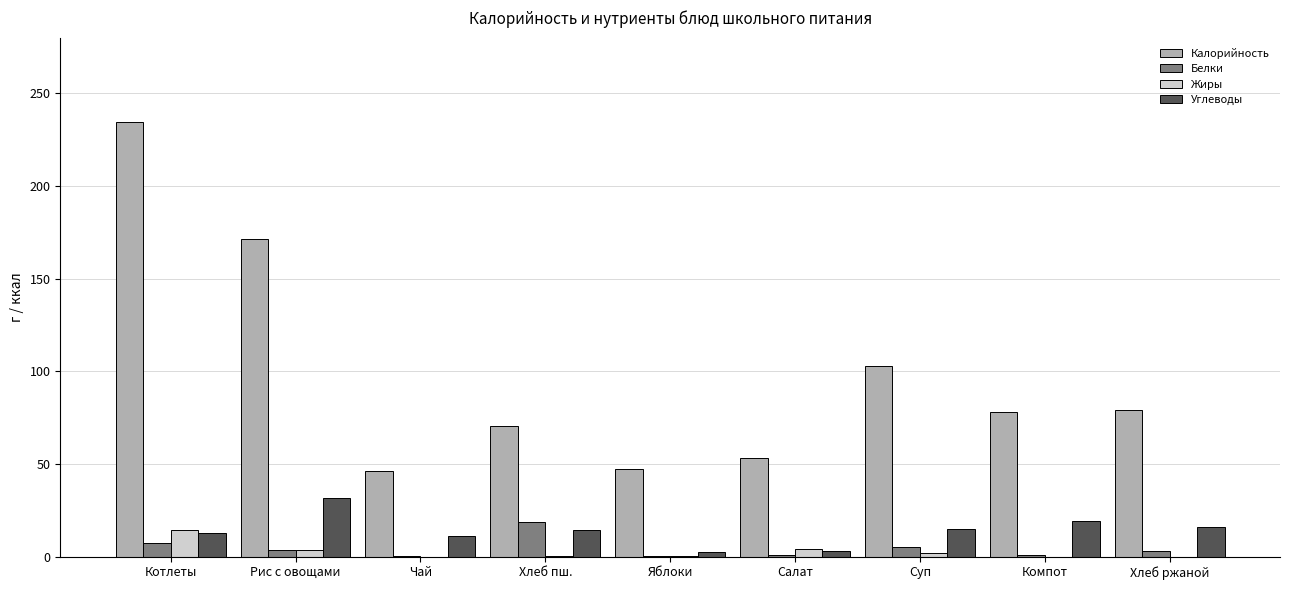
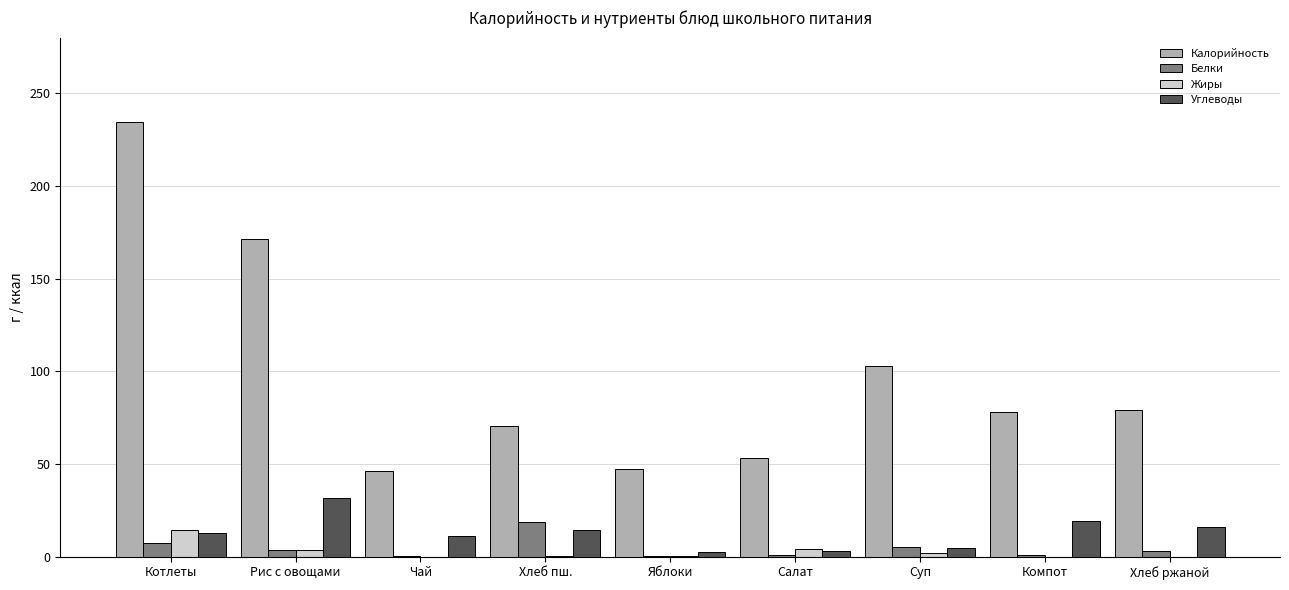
Углеводы, Суп: 15 -> 4
